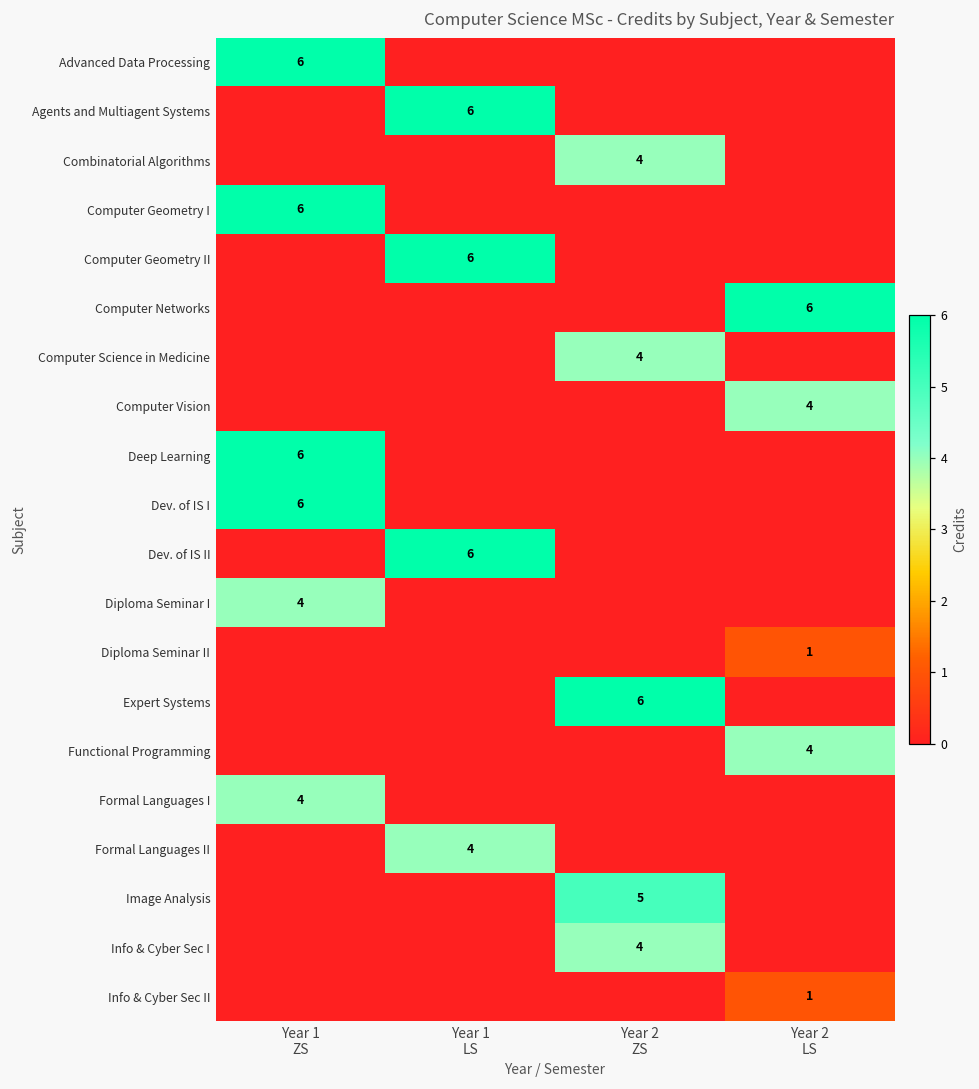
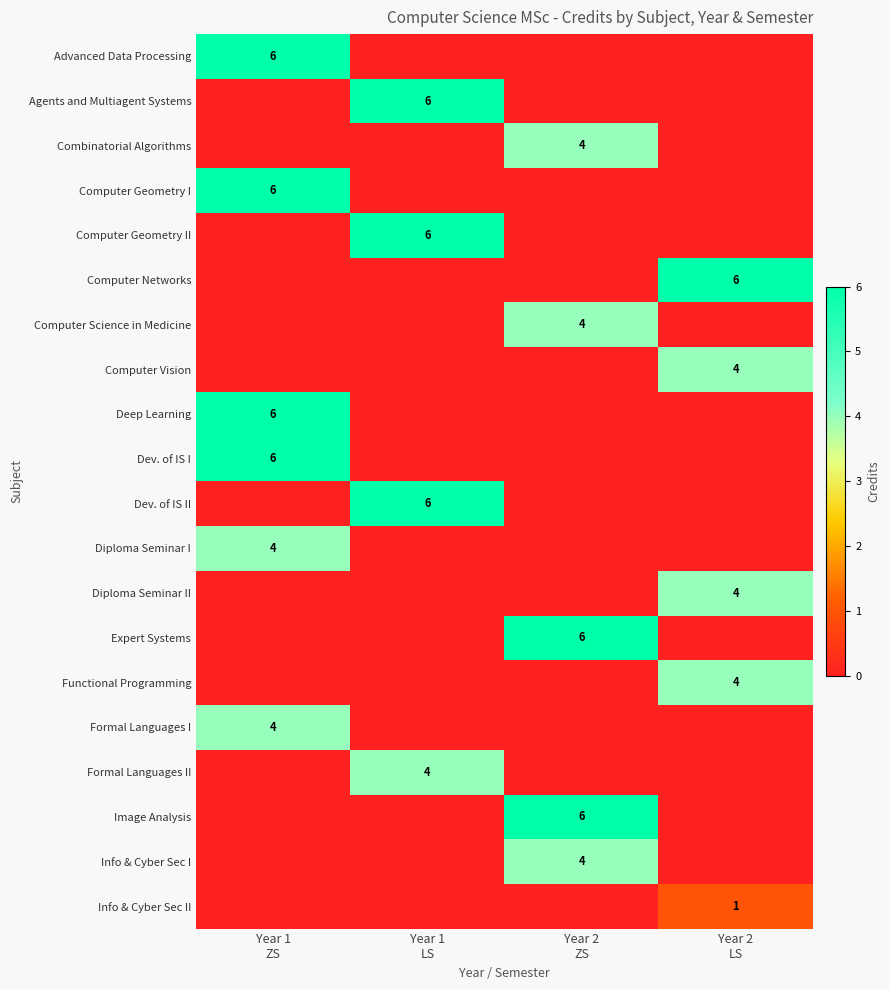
Diploma Seminar II, Year 2 LS: 1 -> 4
Image Analysis, Year 2 ZS: 5 -> 6
